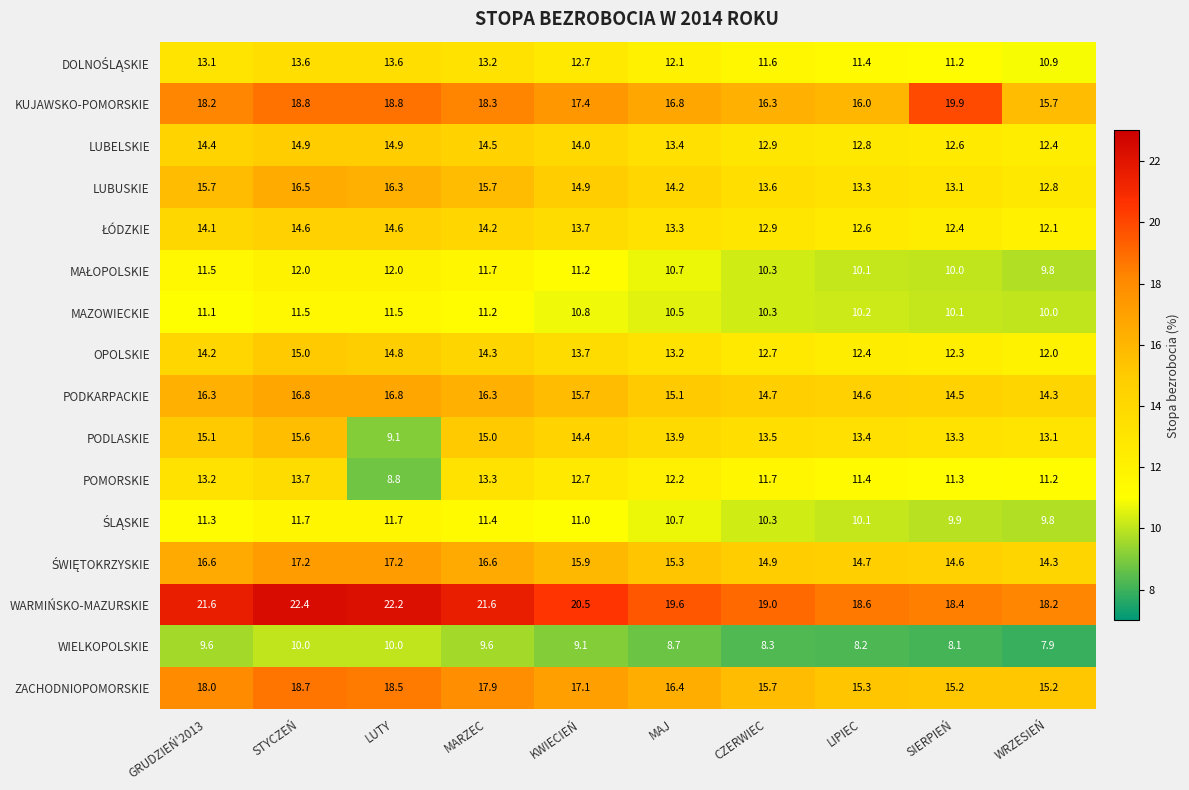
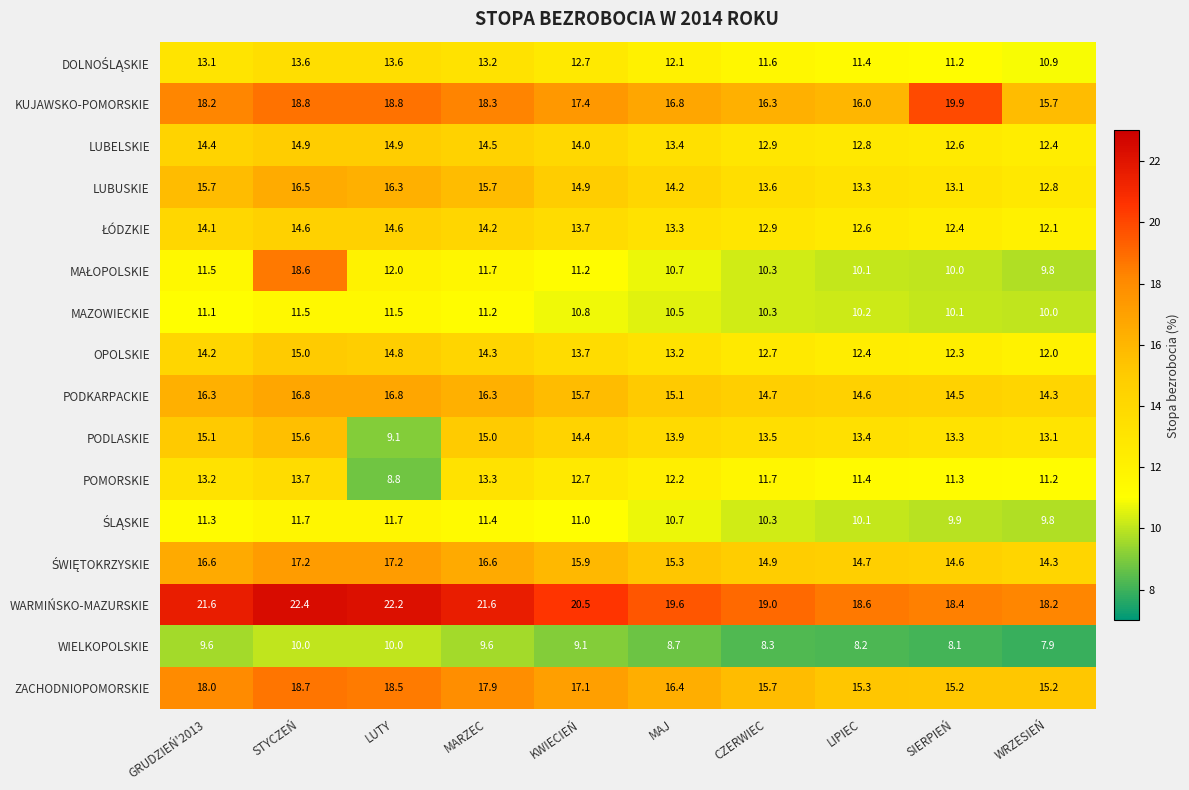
MAŁOPOLSKIE, STYCZEŃ: 12.0 -> 18.6
